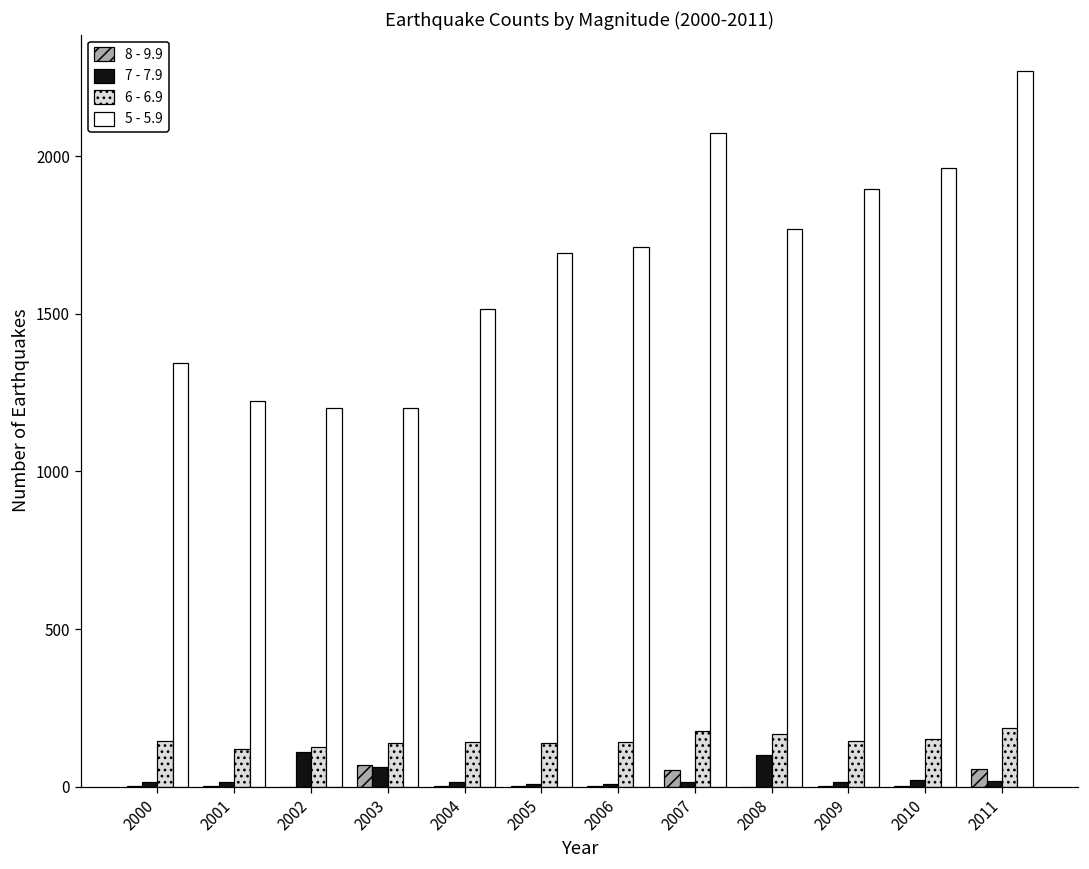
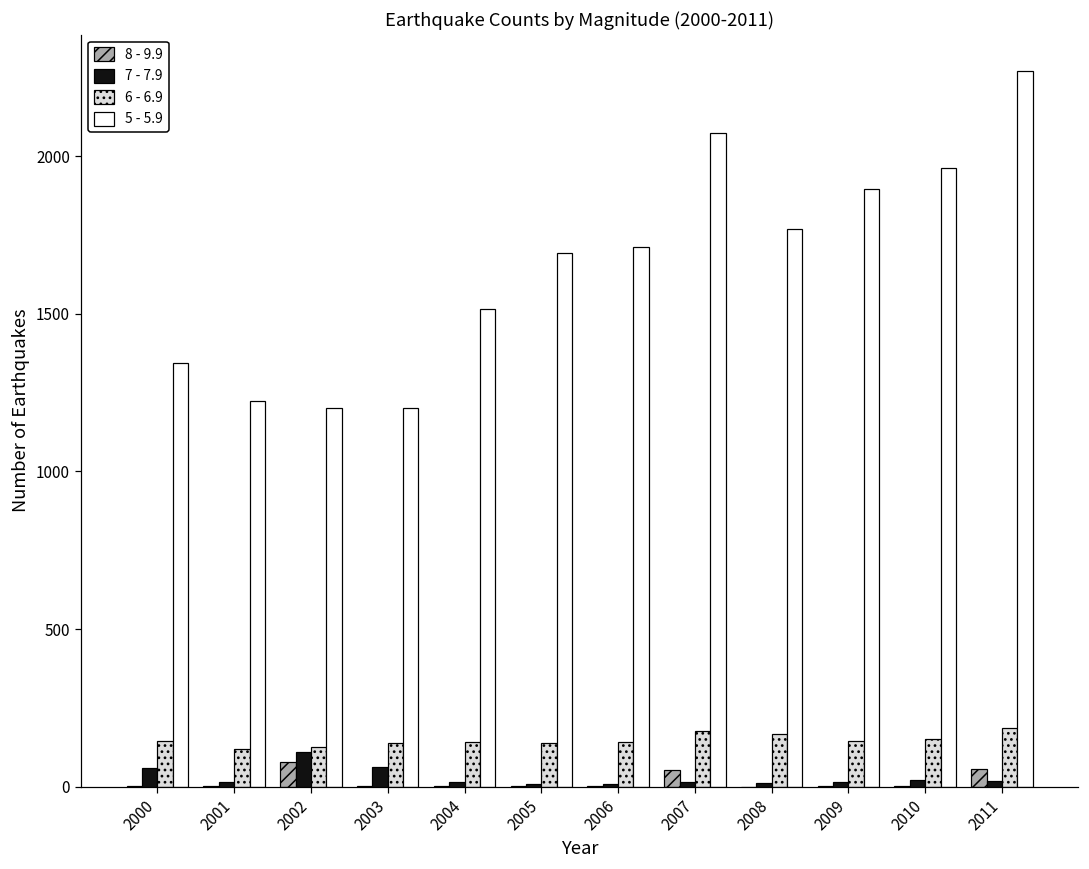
7 - 7.9, 2000: 10 -> 60
8 - 9.9, 2002: 0 -> 80
8 - 9.9, 2003: 70 -> 0
7 - 7.9, 2008: 100 -> 10
